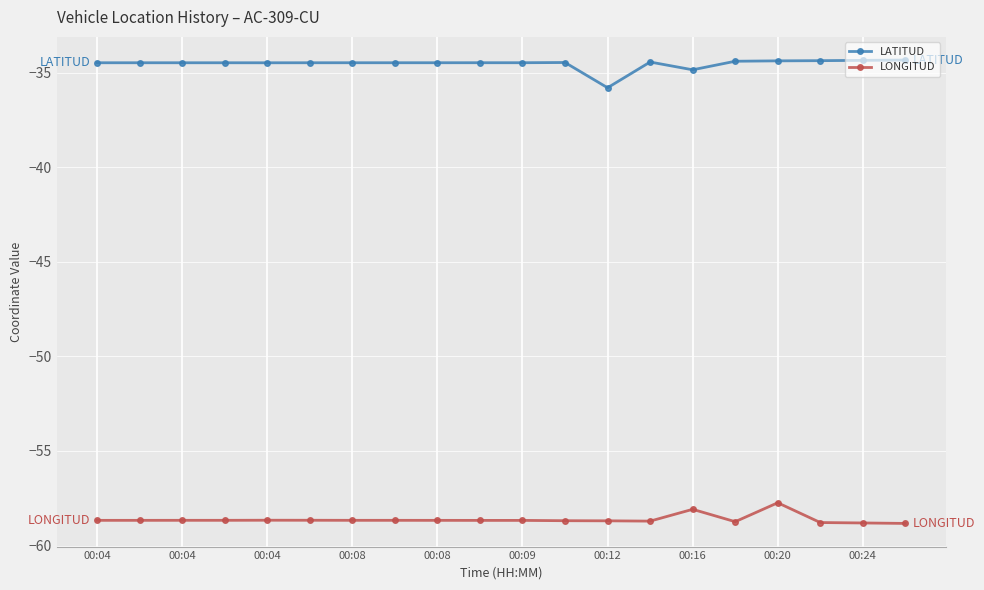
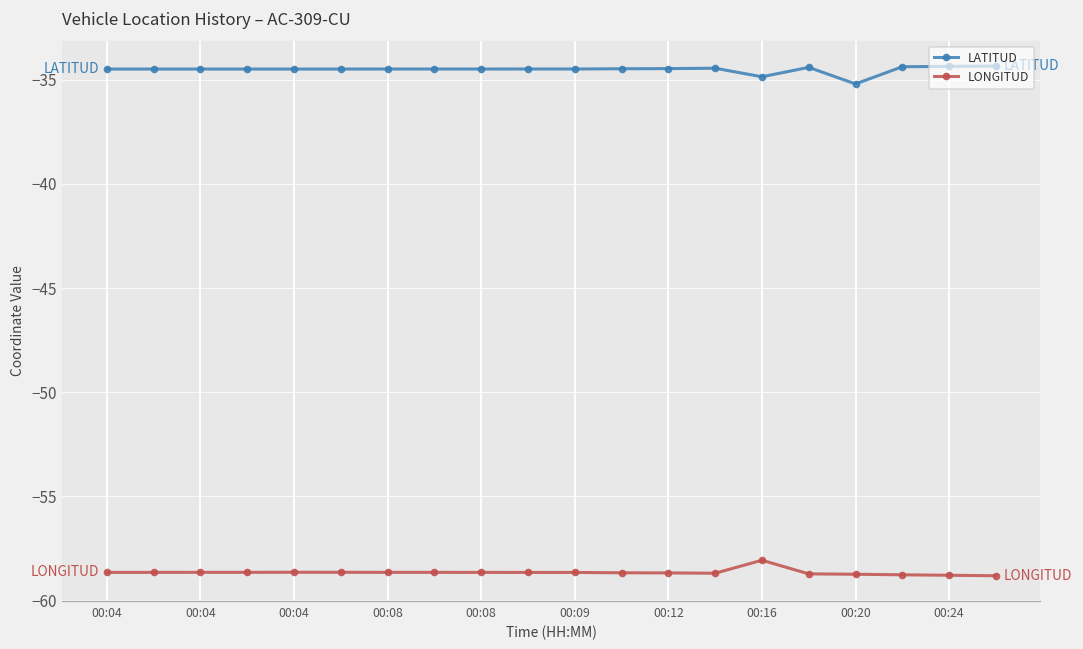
LATITUD, 00:12: -35.8 -> -34.5
LATITUD, 00:20: -34.4 -> -35.2
LONGITUD, 00:20: -57.7 -> -58.8
